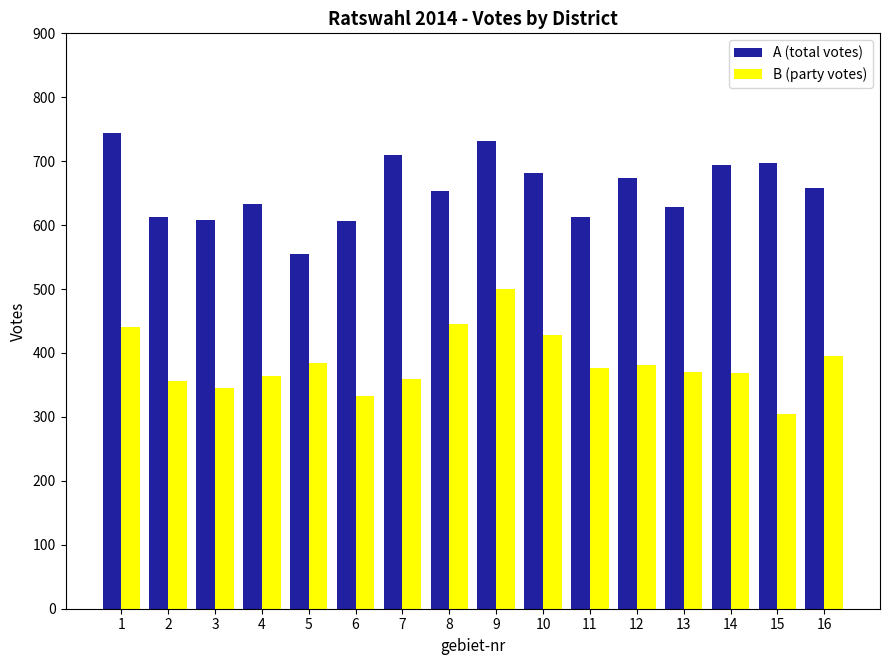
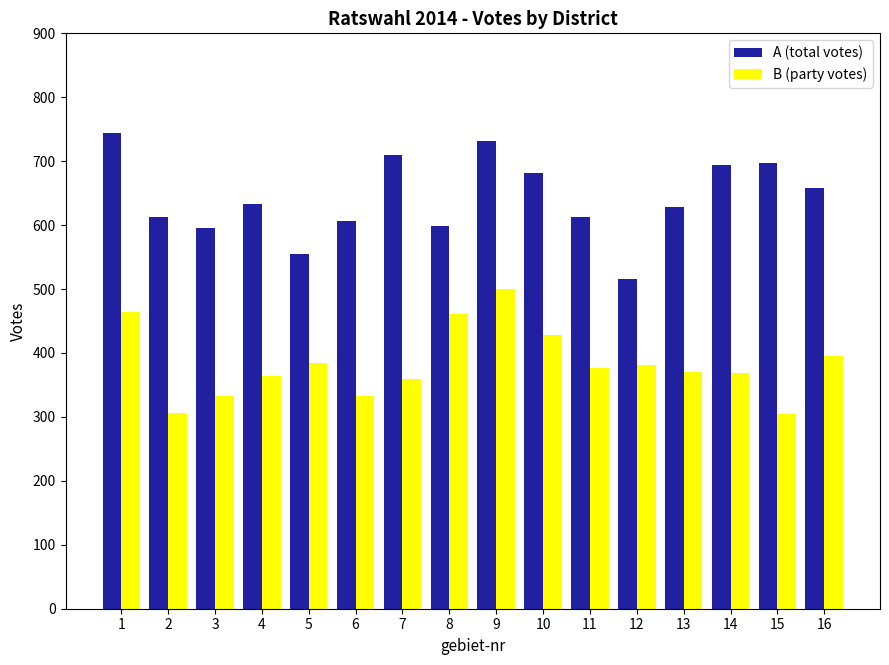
B (party votes), 1: 440 -> 460
B (party votes), 2: 360 -> 310
A (total votes), 3: 610 -> 600
B (party votes), 3: 350 -> 330
A (total votes), 8: 650 -> 600
B (party votes), 8: 450 -> 460
A (total votes), 12: 670 -> 520
